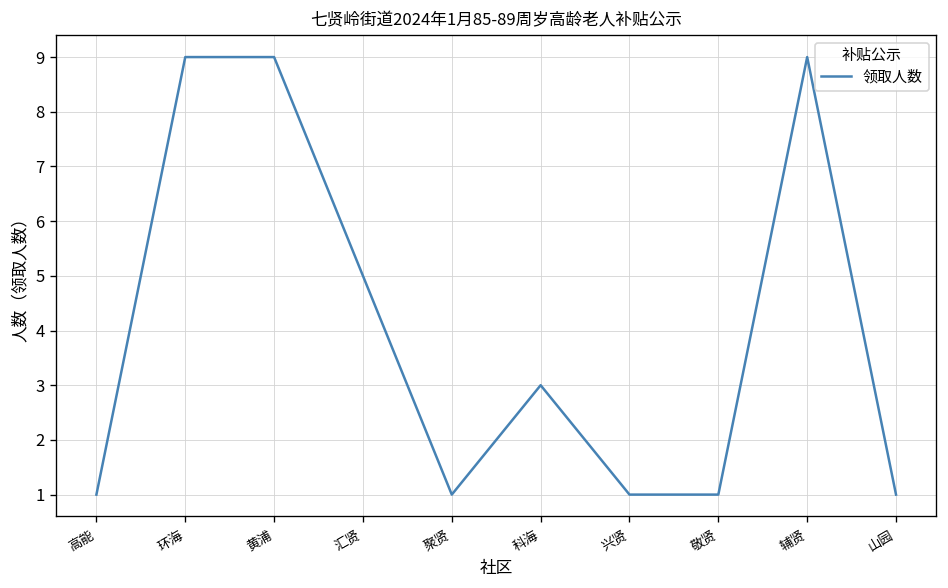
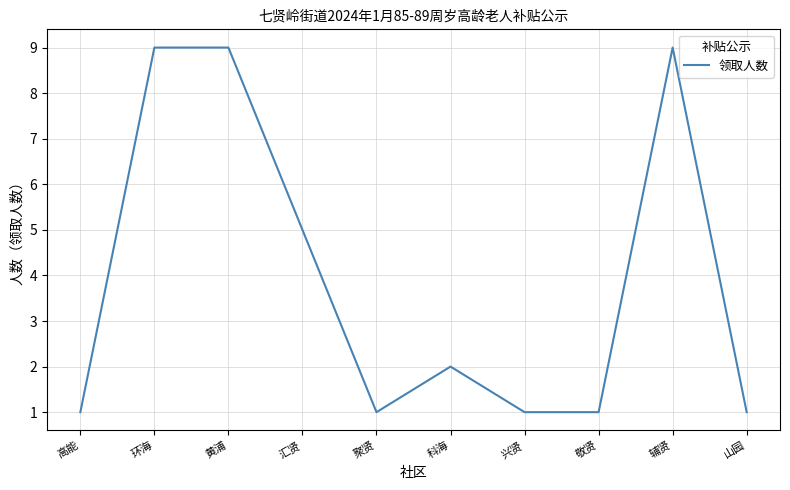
科海: 3 -> 2
